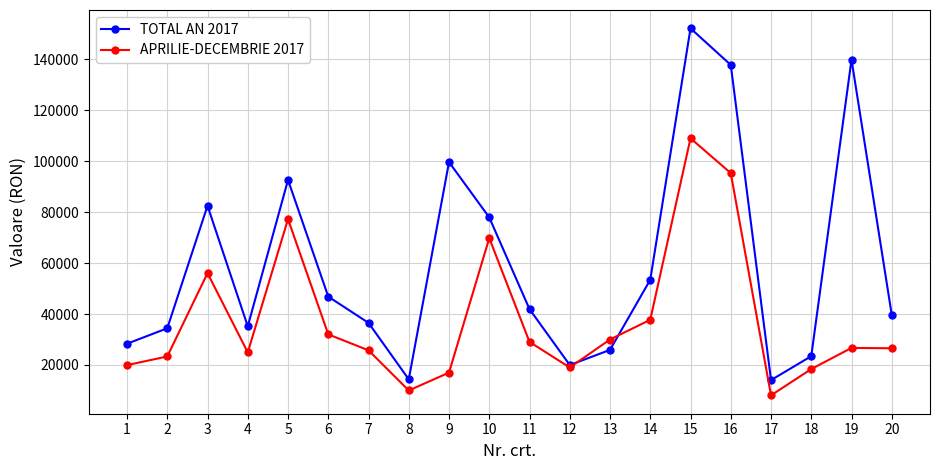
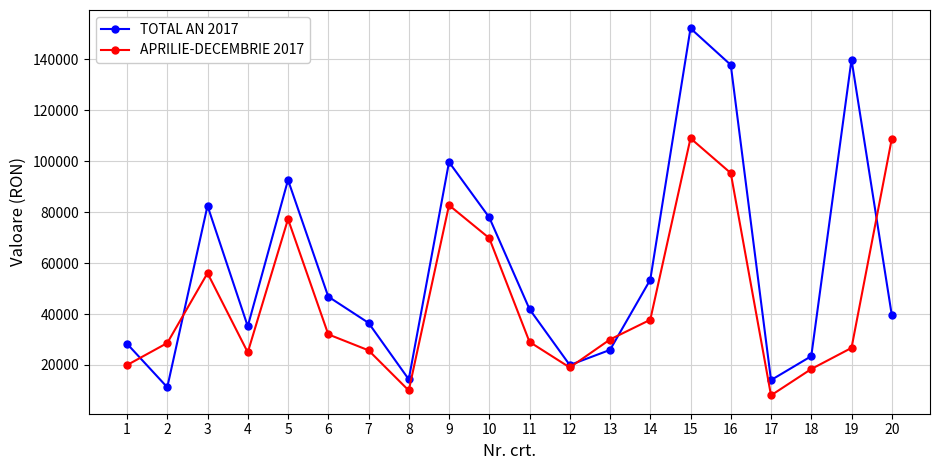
TOTAL AN 2017, 2: 34000 -> 11000
APRILIE-DECEMBRIE 2017, 2: 23000 -> 29000
APRILIE-DECEMBRIE 2017, 9: 17000 -> 83000
APRILIE-DECEMBRIE 2017, 20: 27000 -> 109000
